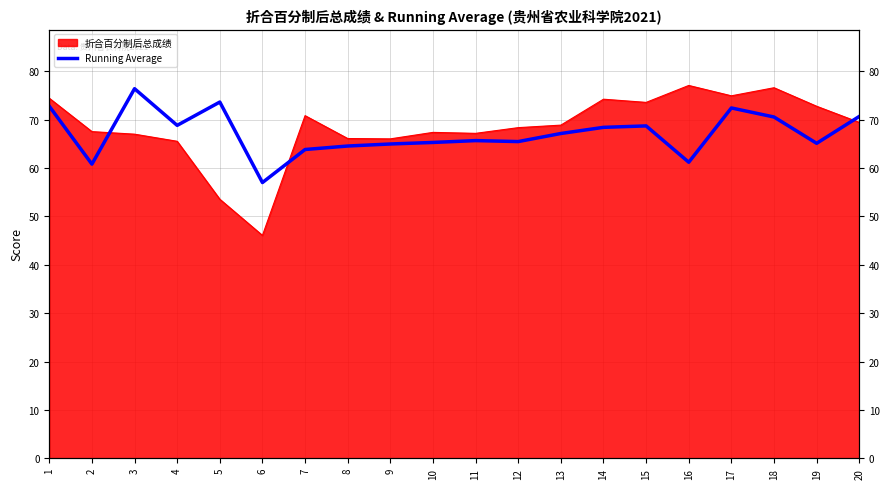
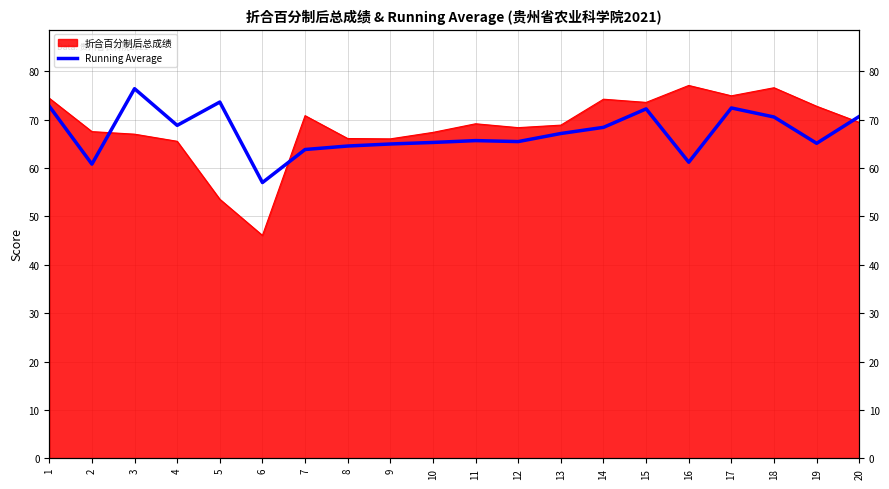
折合百分制后总成绩, 11: 67 -> 69
Running Average, 15: 69 -> 72
